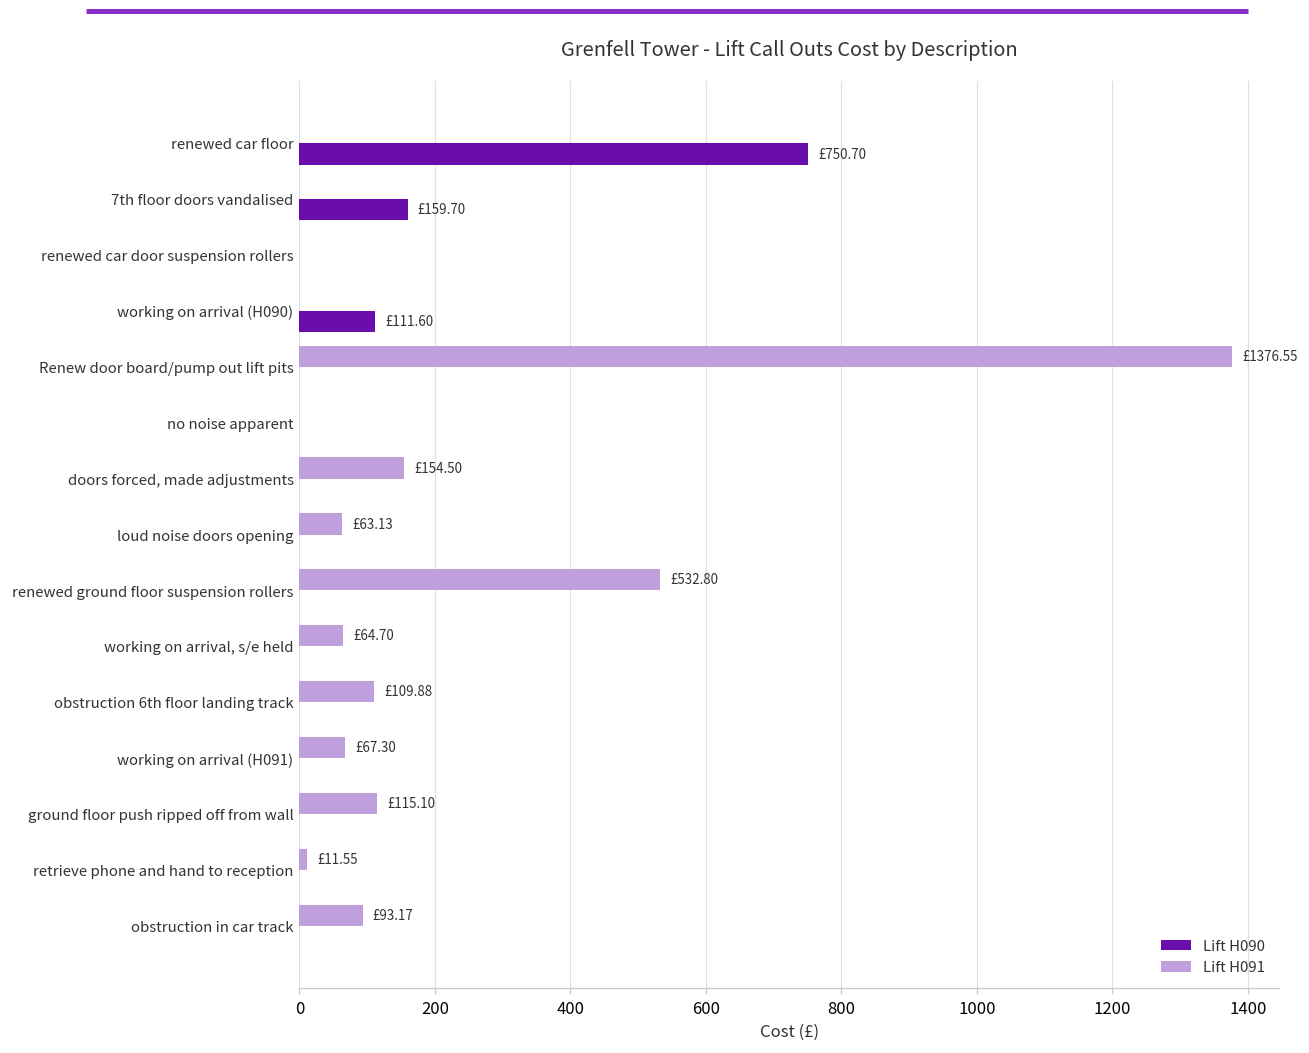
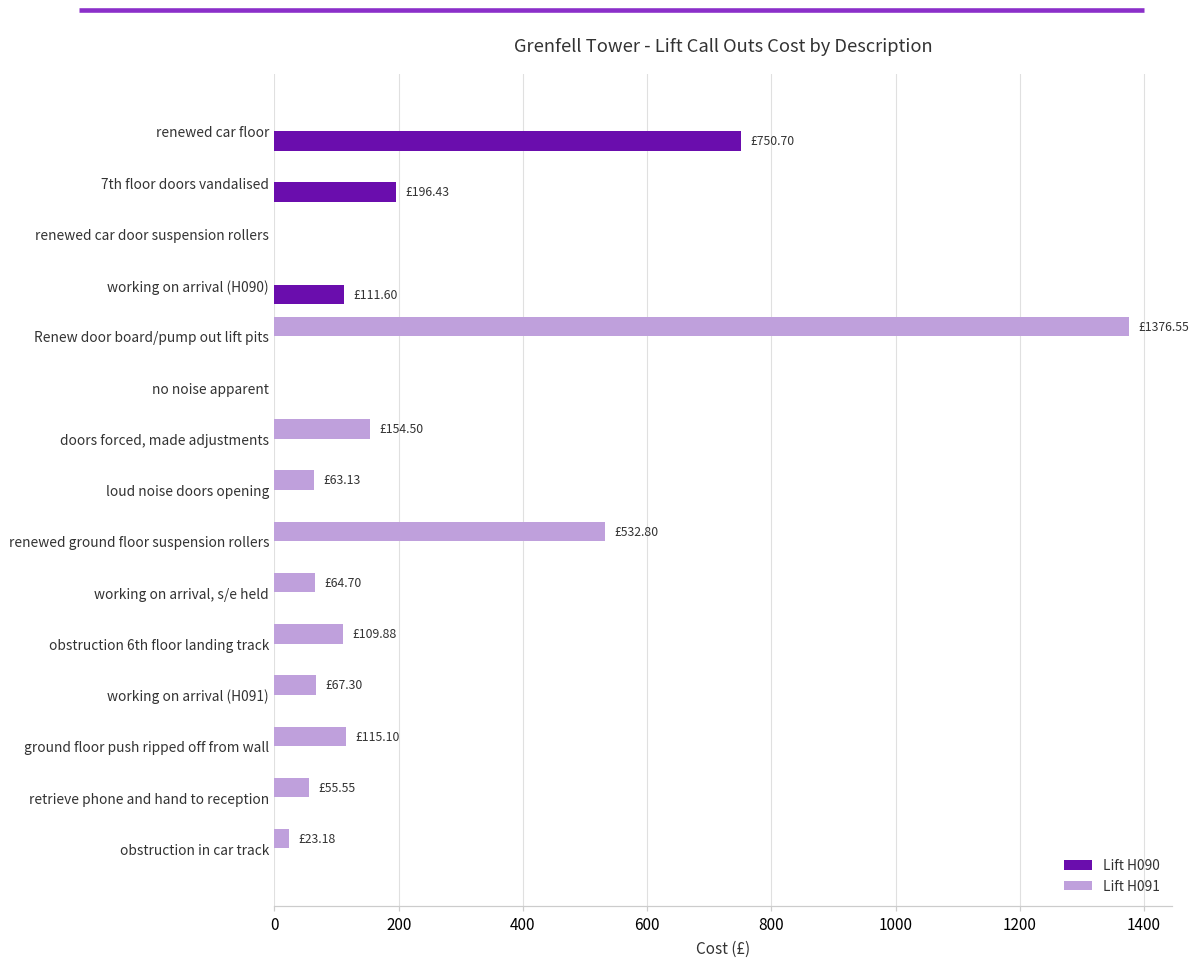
Lift H090, 7th floor doors vandalised: £159.70 -> £196.43
Lift H091, retrieve phone and hand to reception: £11.55 -> £55.55
Lift H091, obstruction in car track: £93.17 -> £23.18
